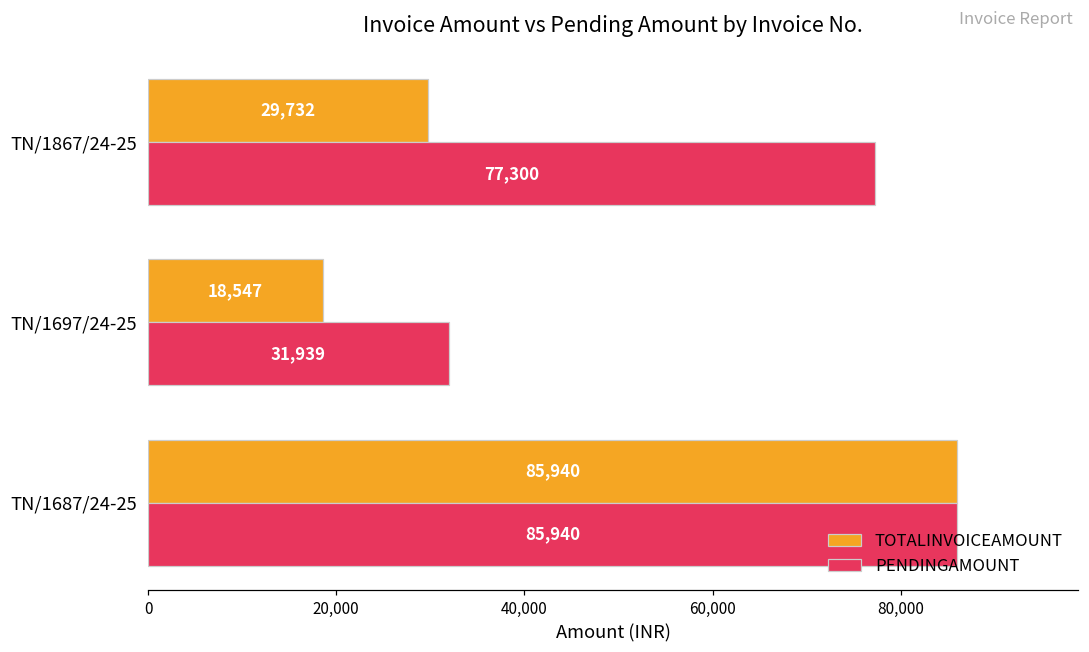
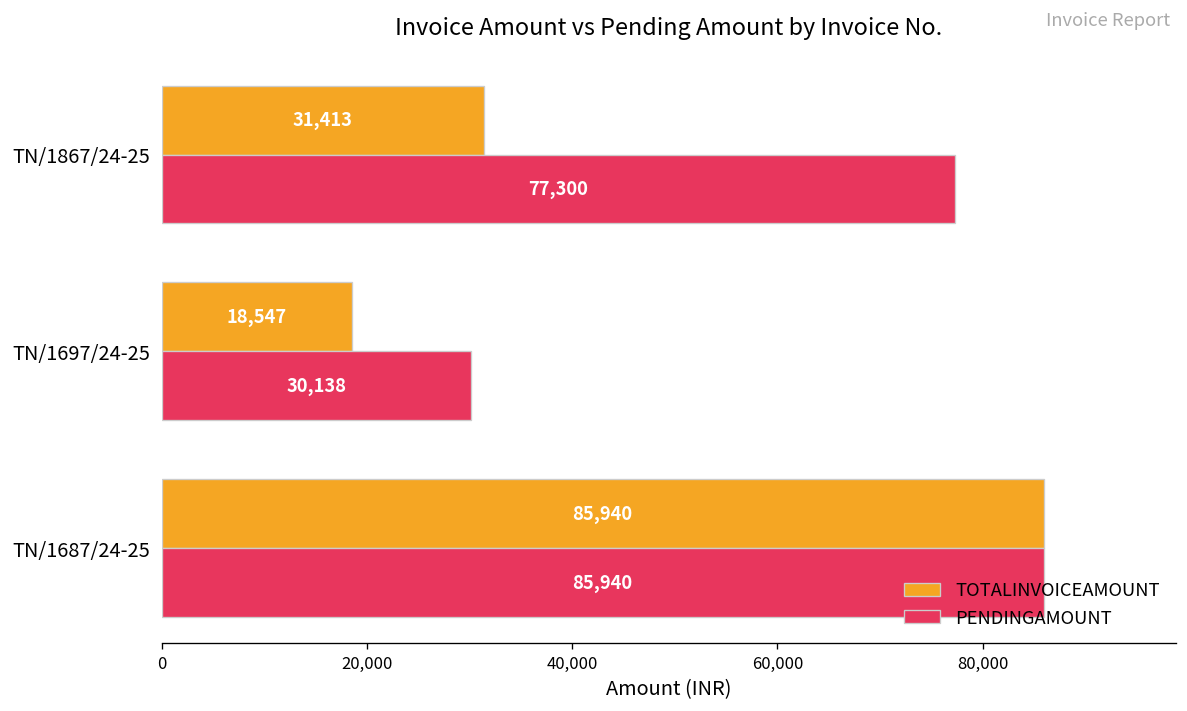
TOTALINVOICEAMOUNT, TN/1867/24-25: 29,732 -> 31,413
PENDINGAMOUNT, TN/1697/24-25: 31,939 -> 30,138
